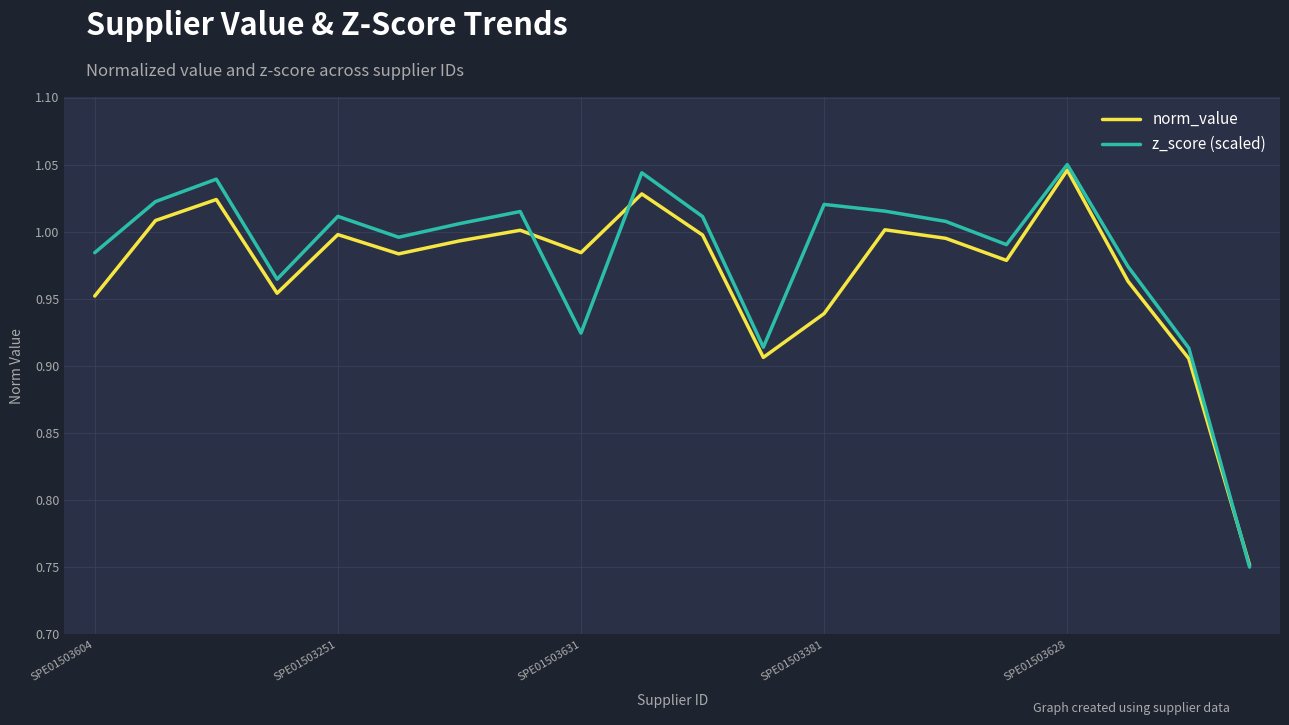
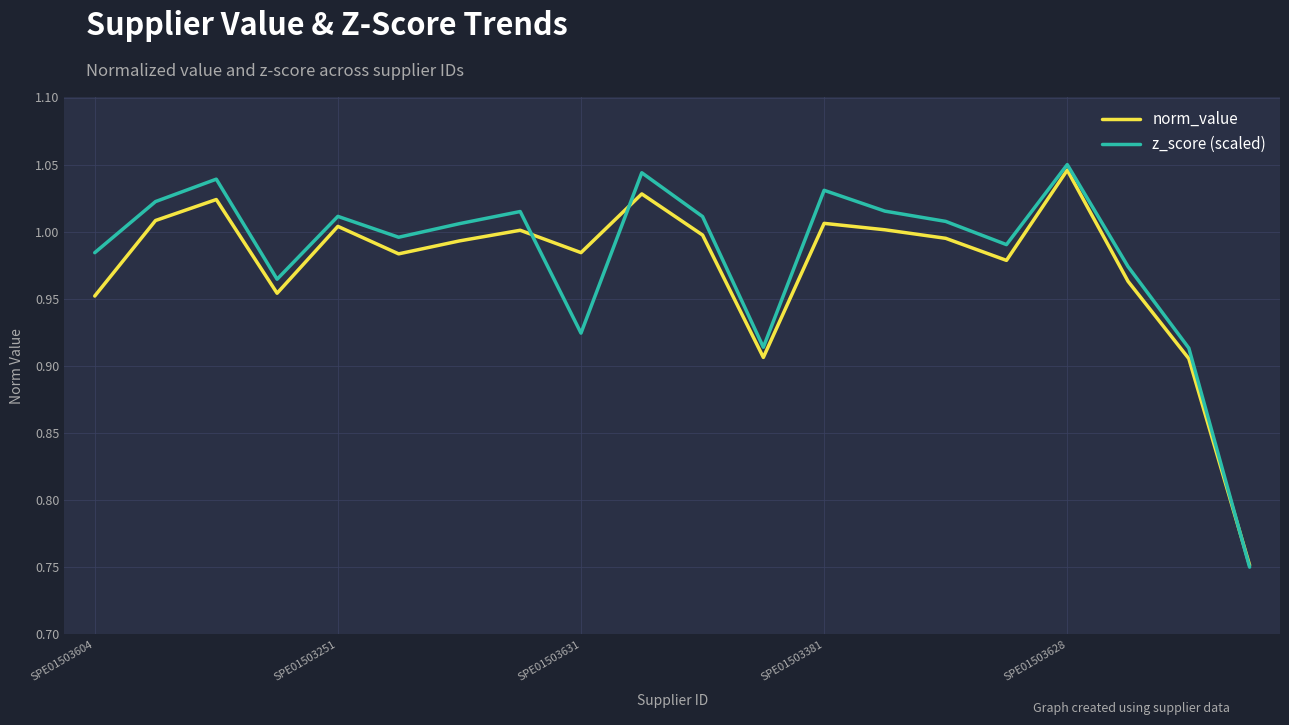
norm_value, SPE01503251: 0.998 -> 1.004
norm_value, SPE01503381: 0.939 -> 1.006
z_score (scaled), SPE01503381: 1.020 -> 1.031
